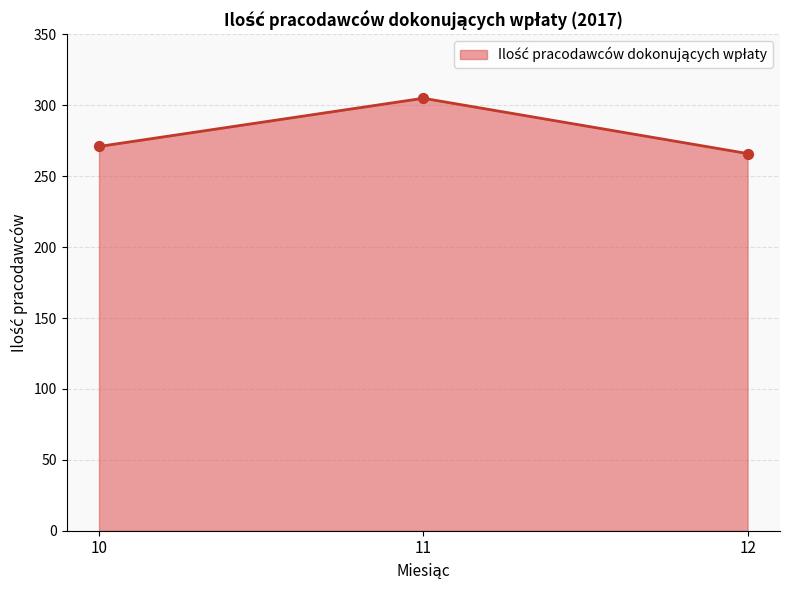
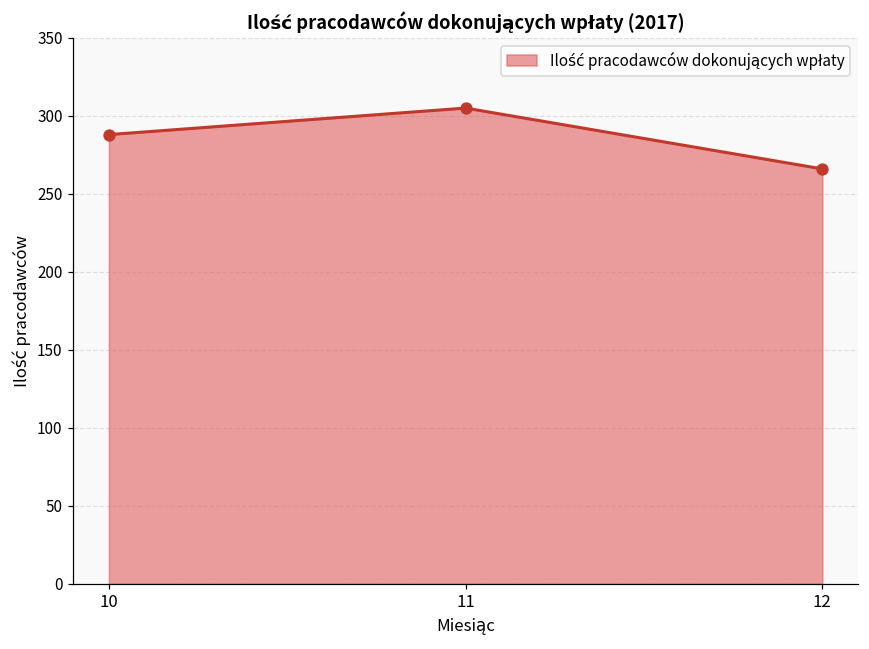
10: 271 -> 288
